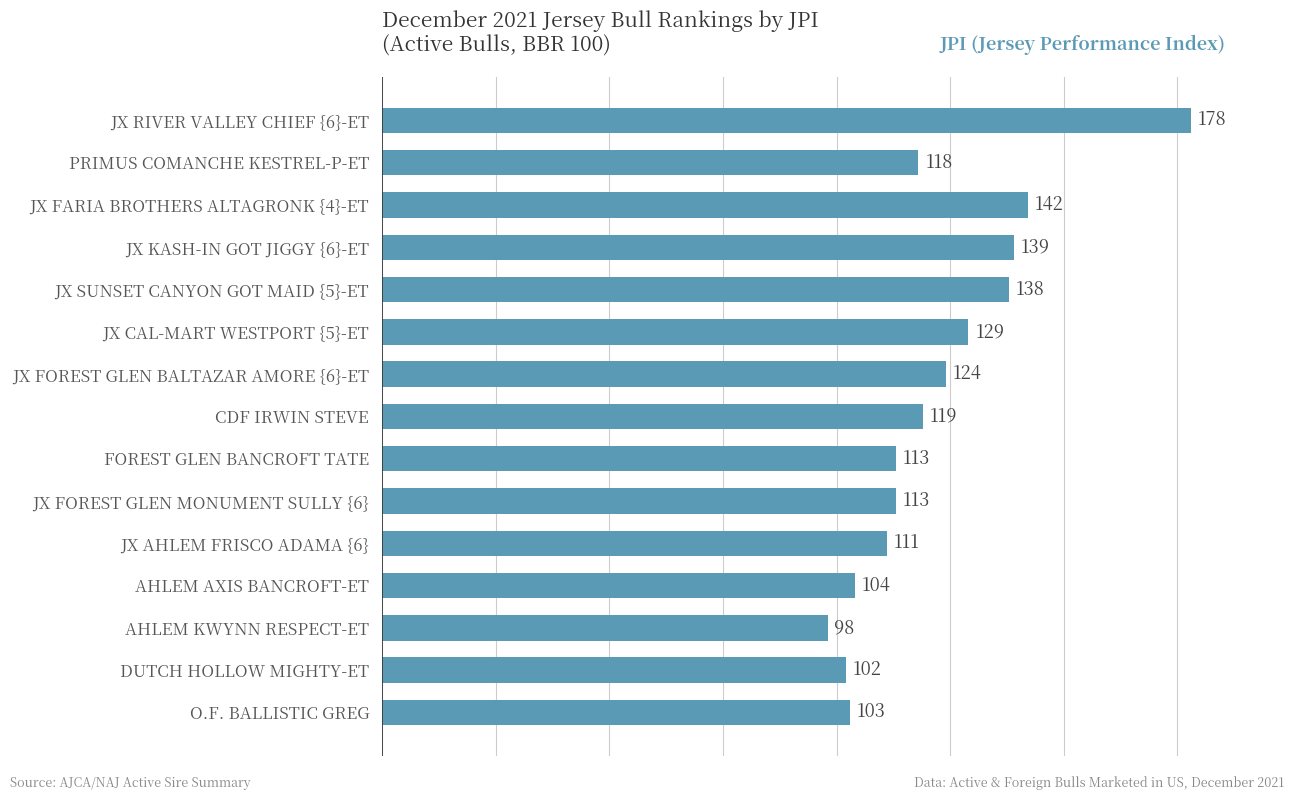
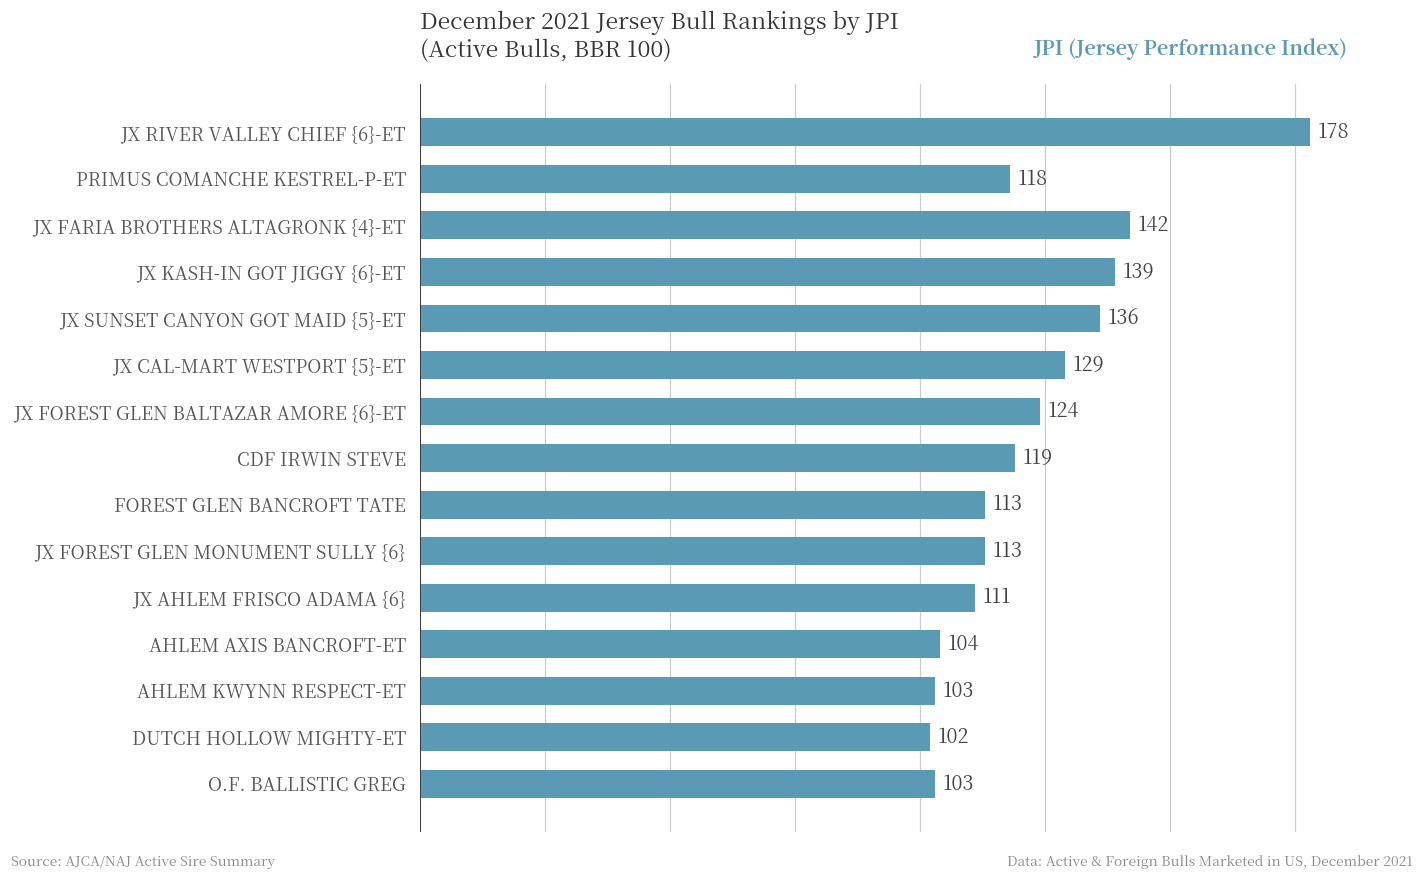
JX SUNSET CANYON GOT MAID {5}-ET: 138 -> 136
AHLEM KWYNN RESPECT-ET: 98 -> 103
